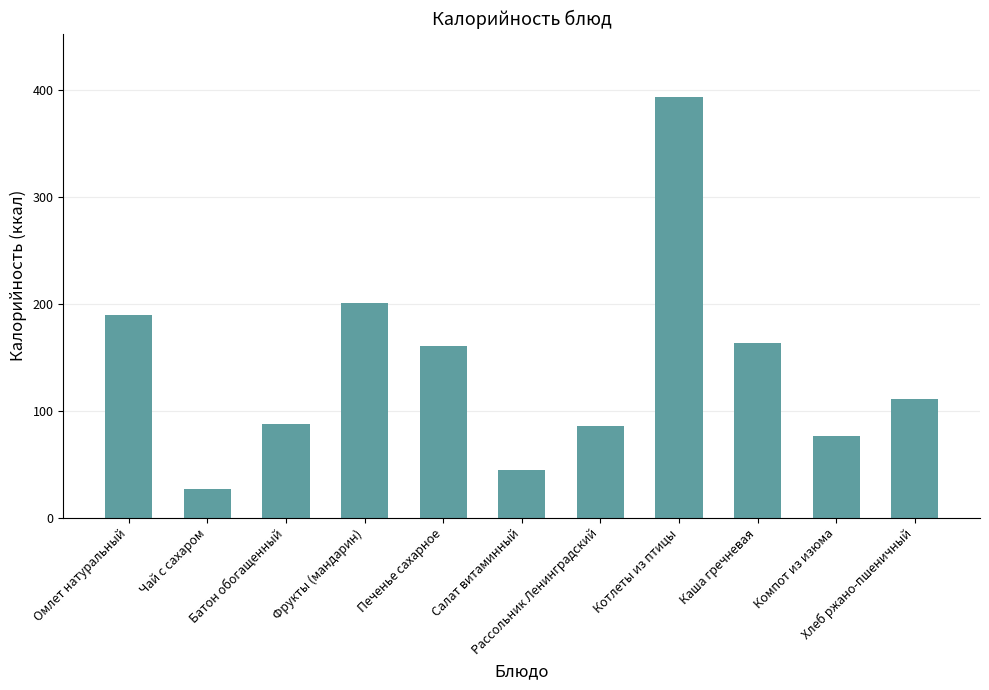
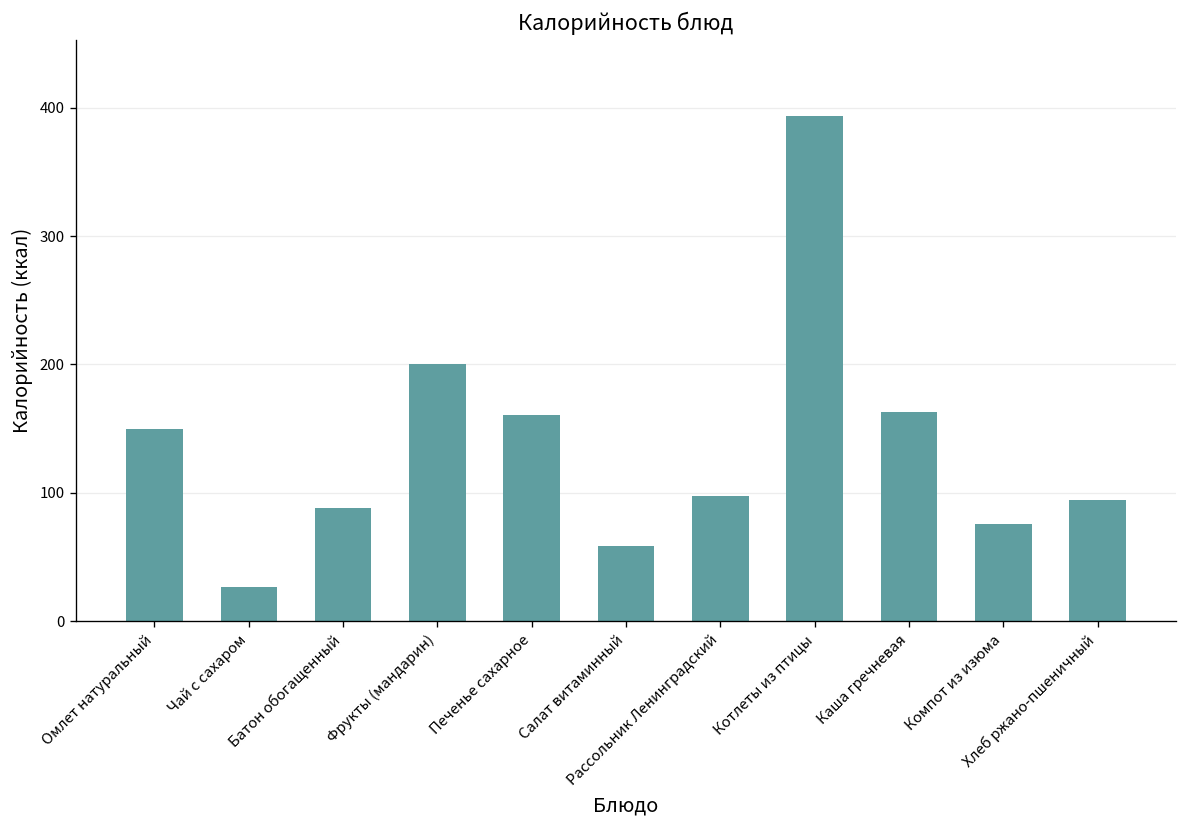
Омлет натуральный: 190 -> 150
Салат витаминный: 45 -> 58
Рассольник Ленинградский: 86 -> 98
Хлеб ржано-пшеничный: 111 -> 94
